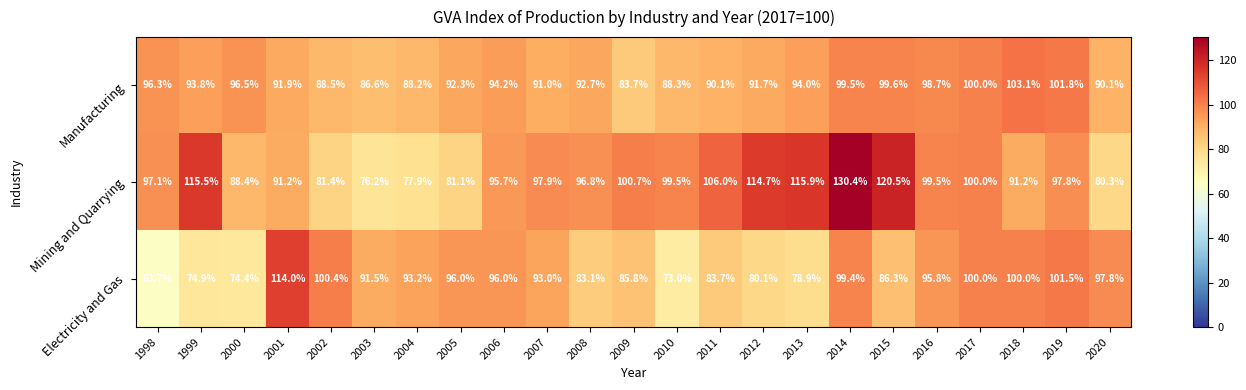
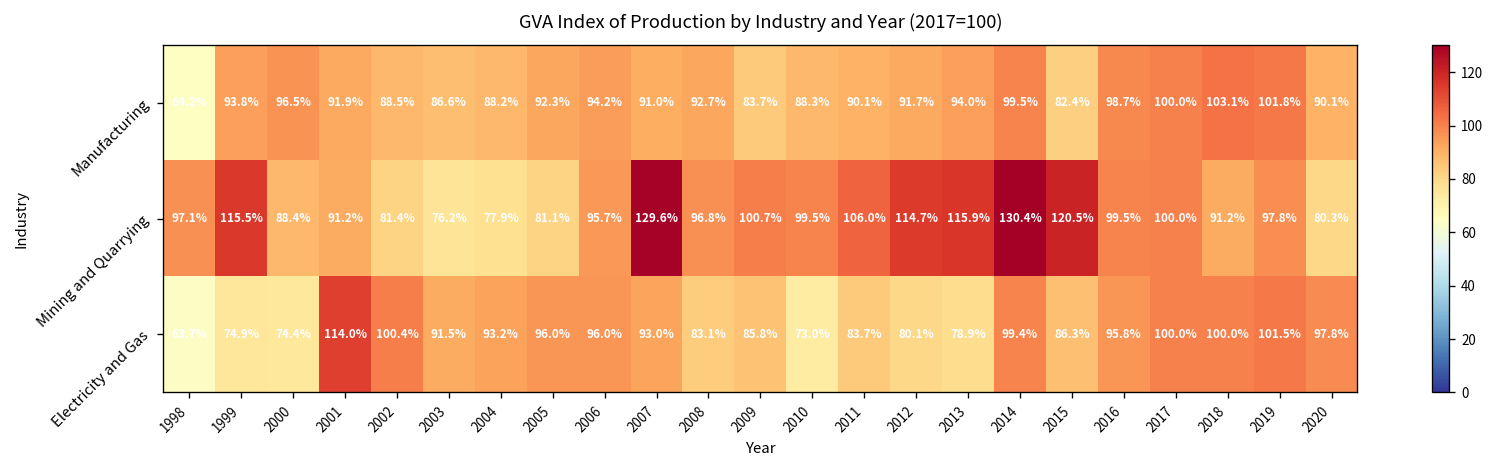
Manufacturing, 1998: 96.3% -> 64.2%
Manufacturing, 2015: 99.6% -> 82.4%
Mining and Quarrying, 2007: 97.9% -> 129.6%
